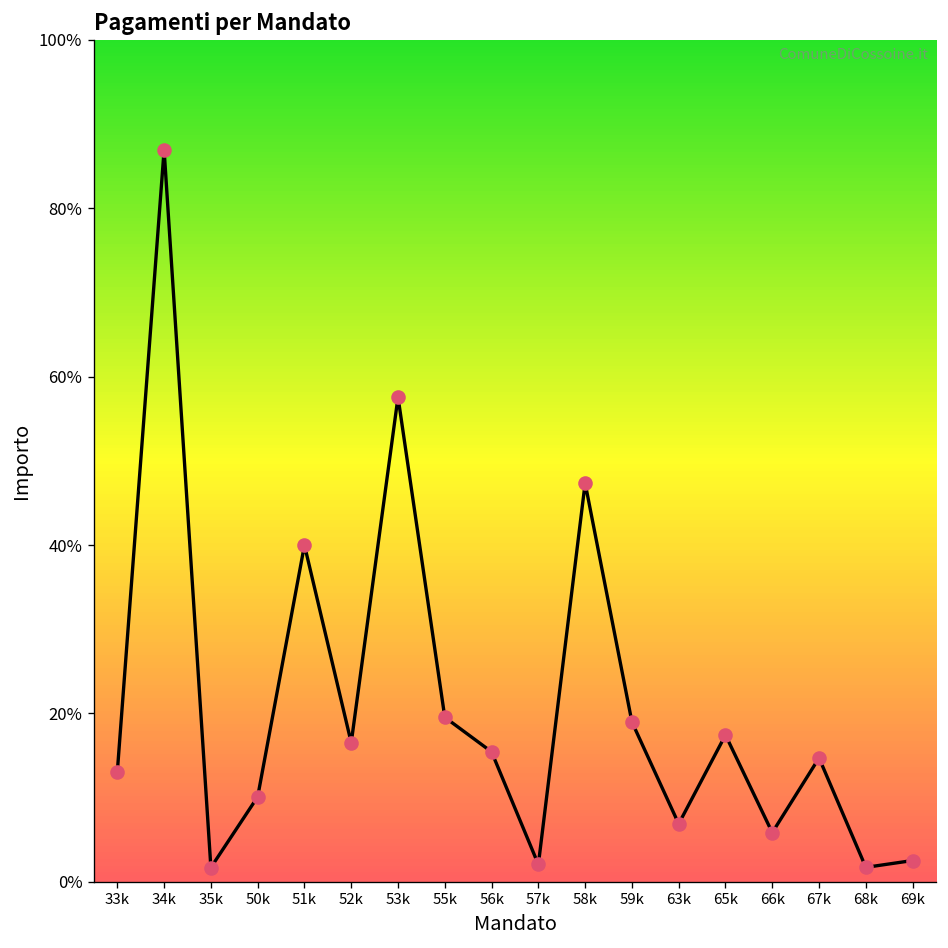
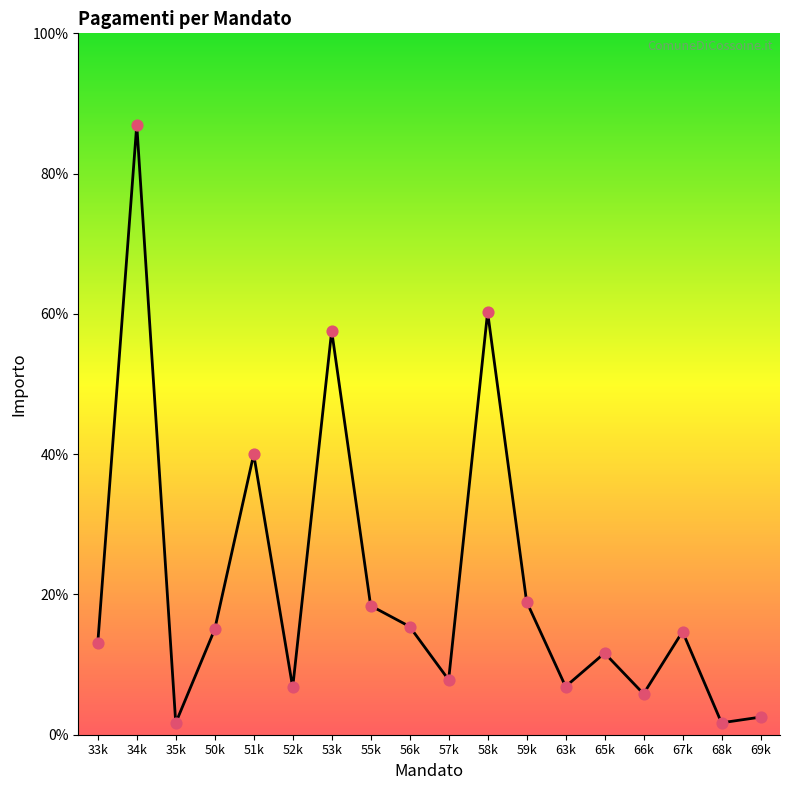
50k: 10% -> 15%
52k: 17% -> 7%
55k: 20% -> 18%
57k: 2% -> 8%
58k: 47% -> 60%
65k: 17% -> 12%
